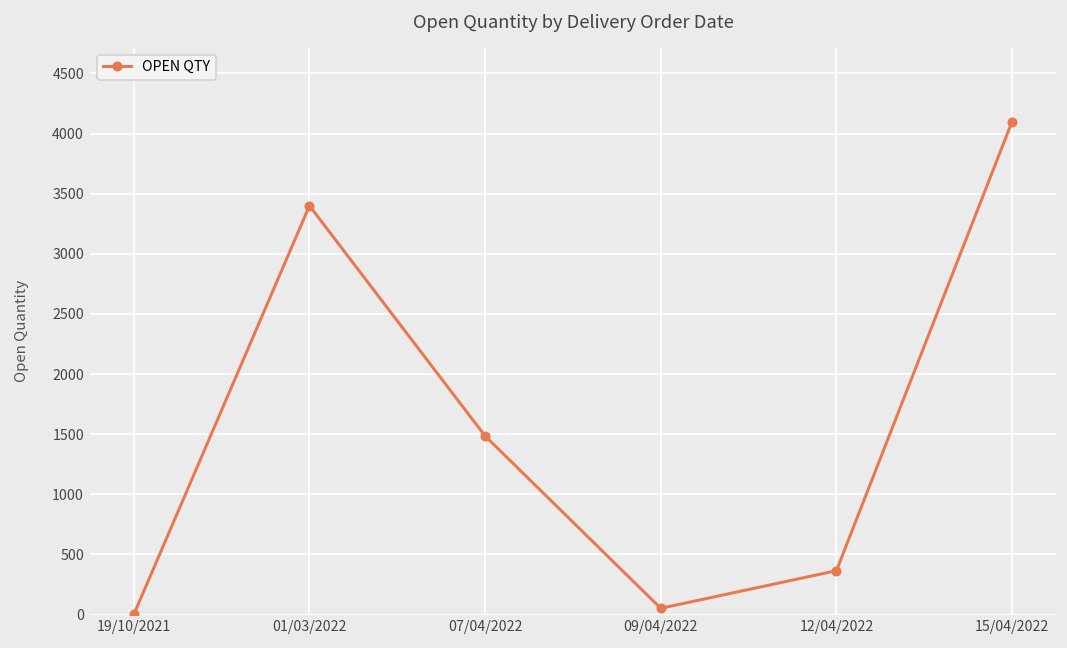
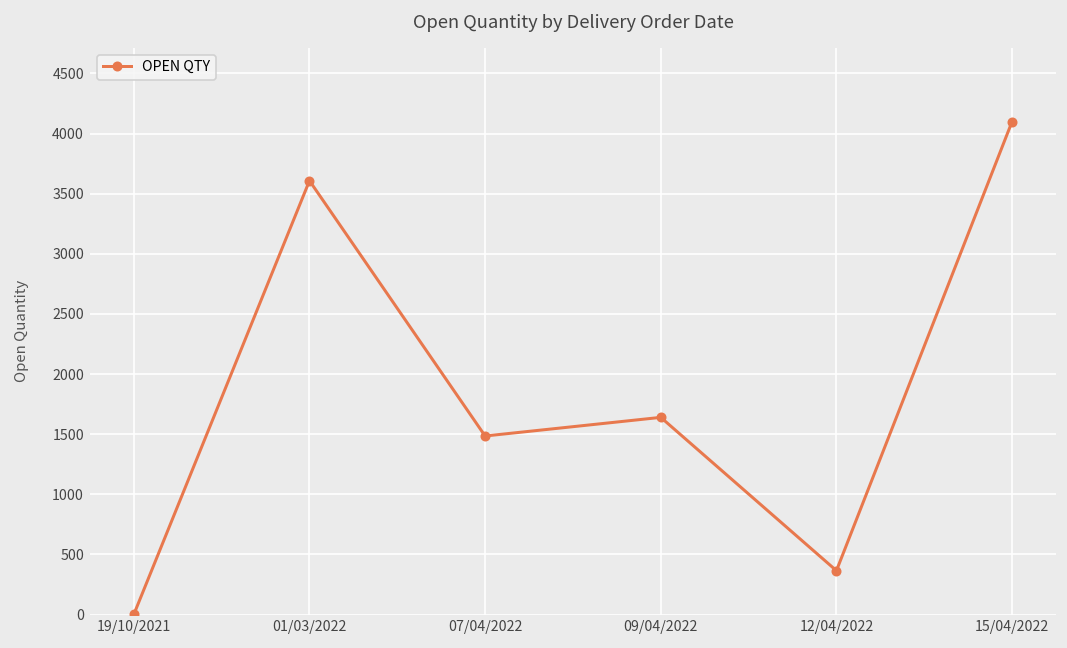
01/03/2022: 3400 -> 3610
09/04/2022: 50 -> 1640
